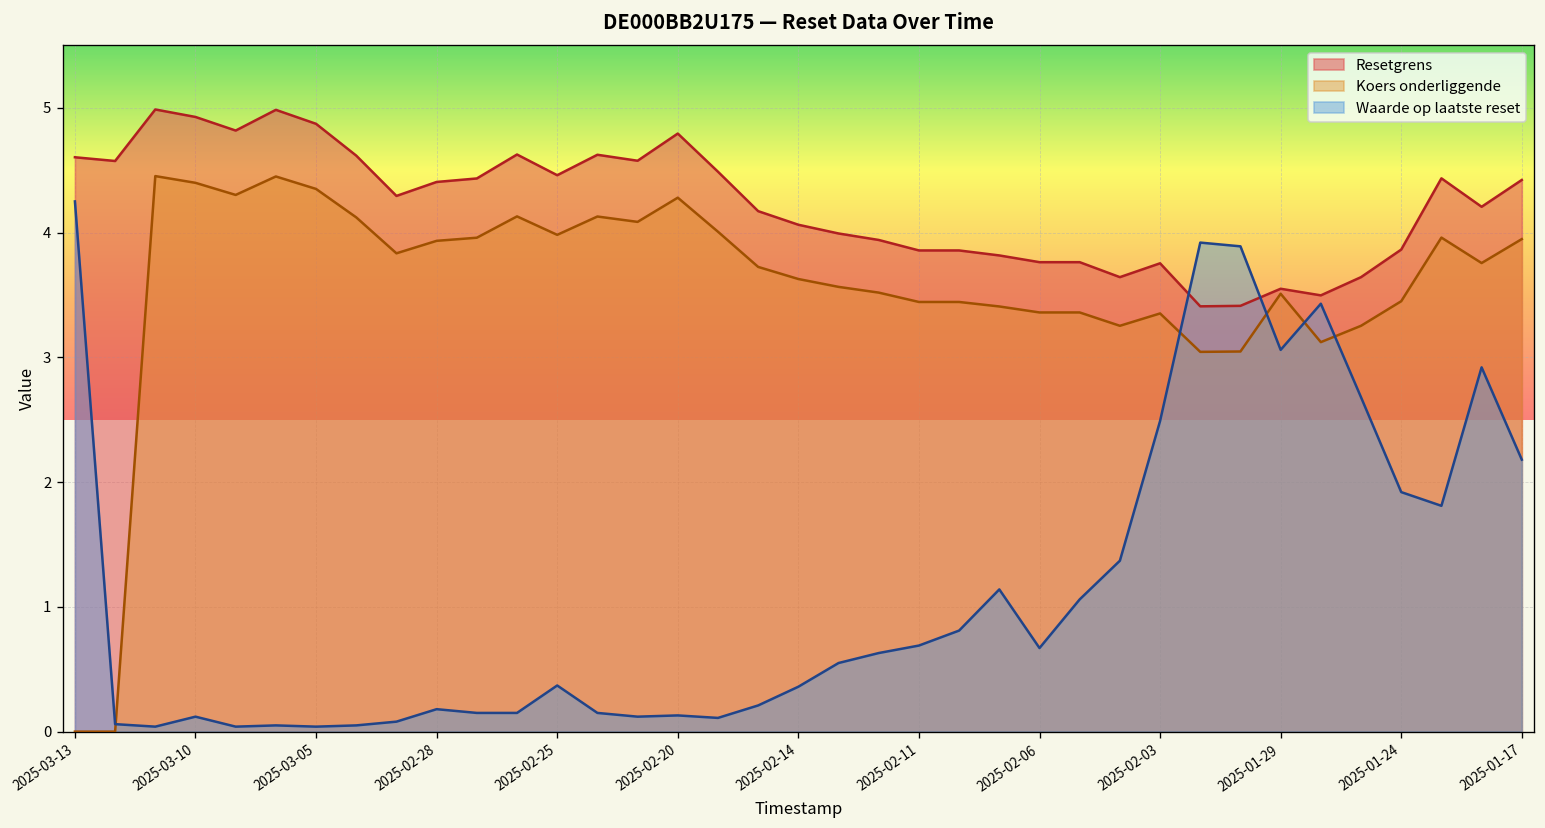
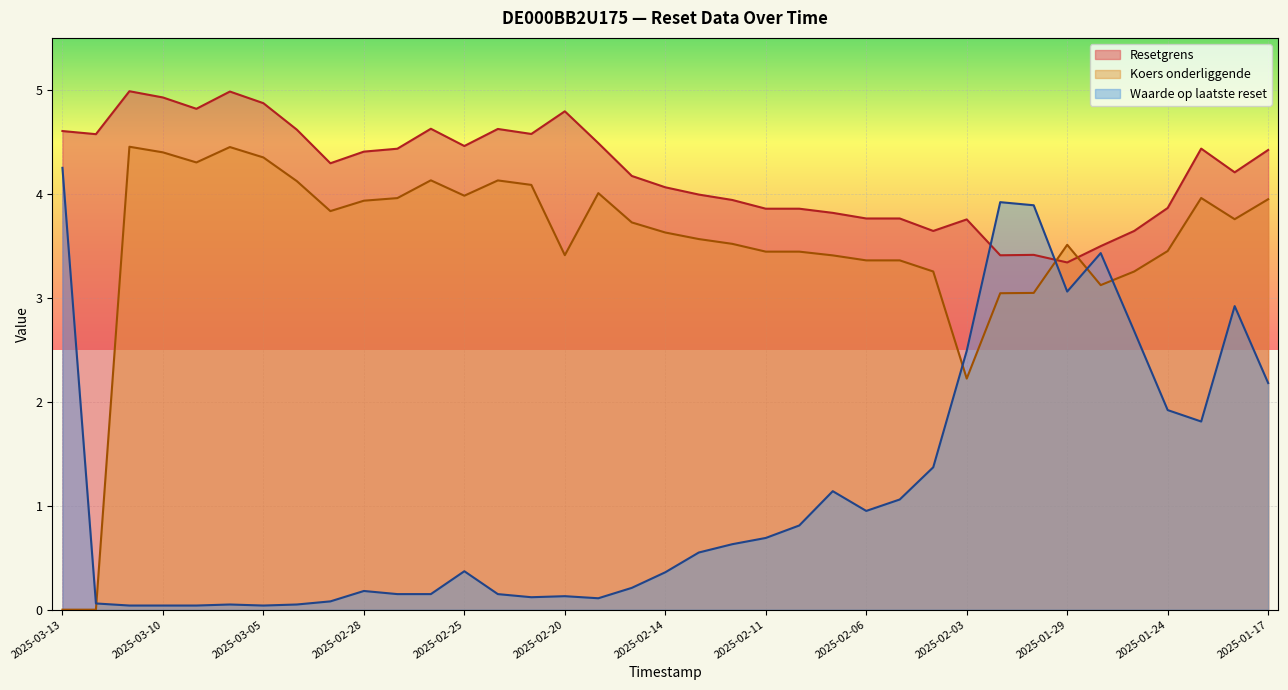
Waarde op laatste reset, 2025-03-10: 0.12 -> 0.04
Koers onderliggende, 2025-02-20: 4.28 -> 3.41
Waarde op laatste reset, 2025-02-06: 0.67 -> 0.95
Koers onderliggende, 2025-02-03: 3.35 -> 2.22
Resetgrens, 2025-01-29: 3.55 -> 3.34
